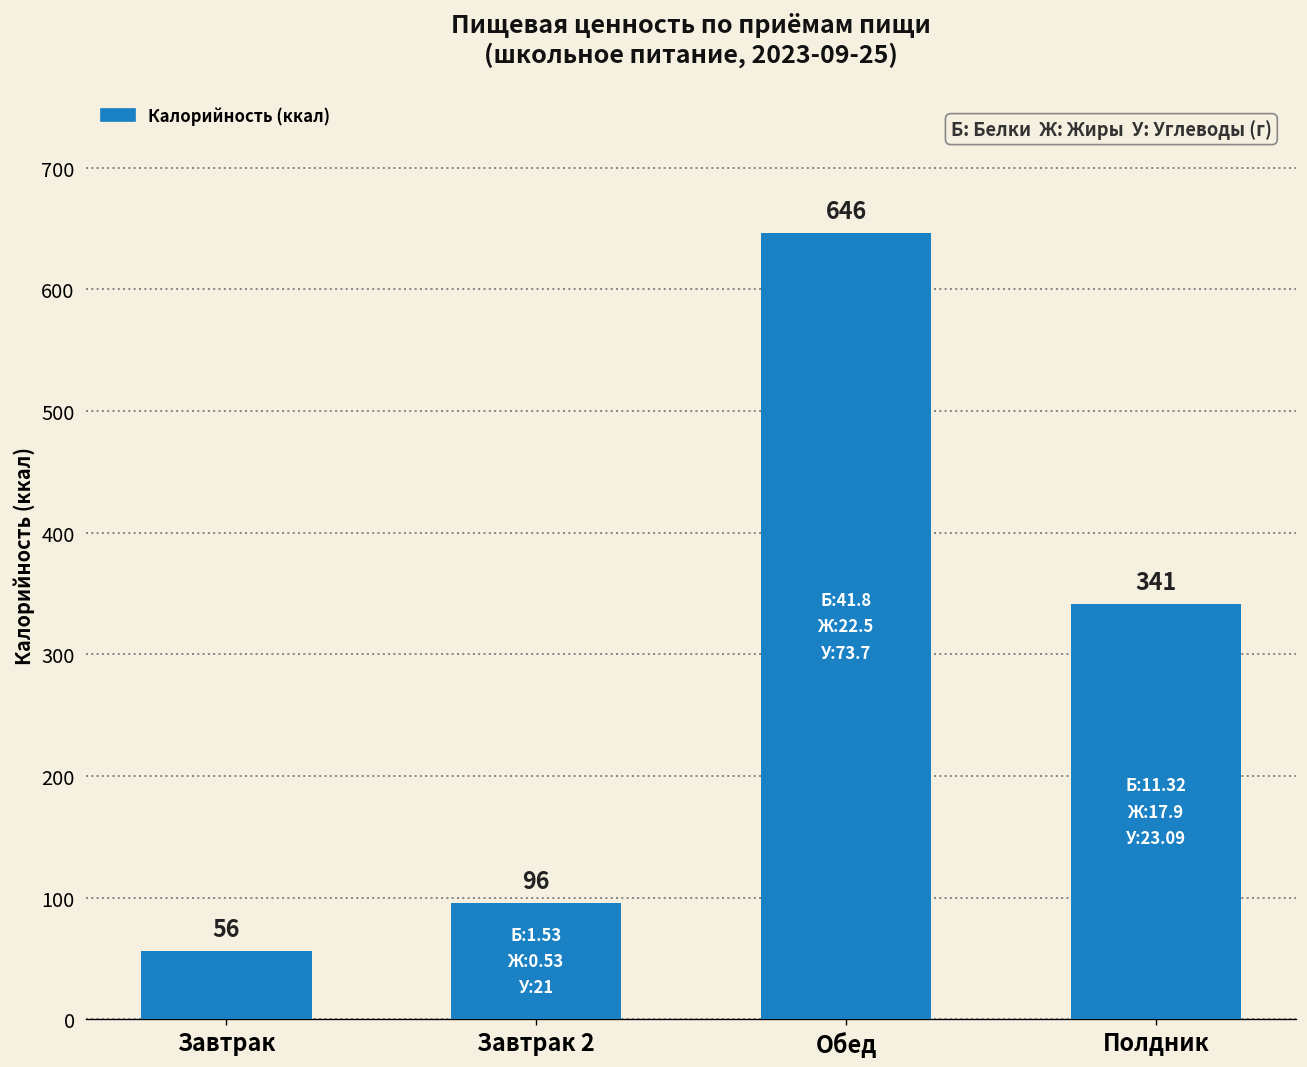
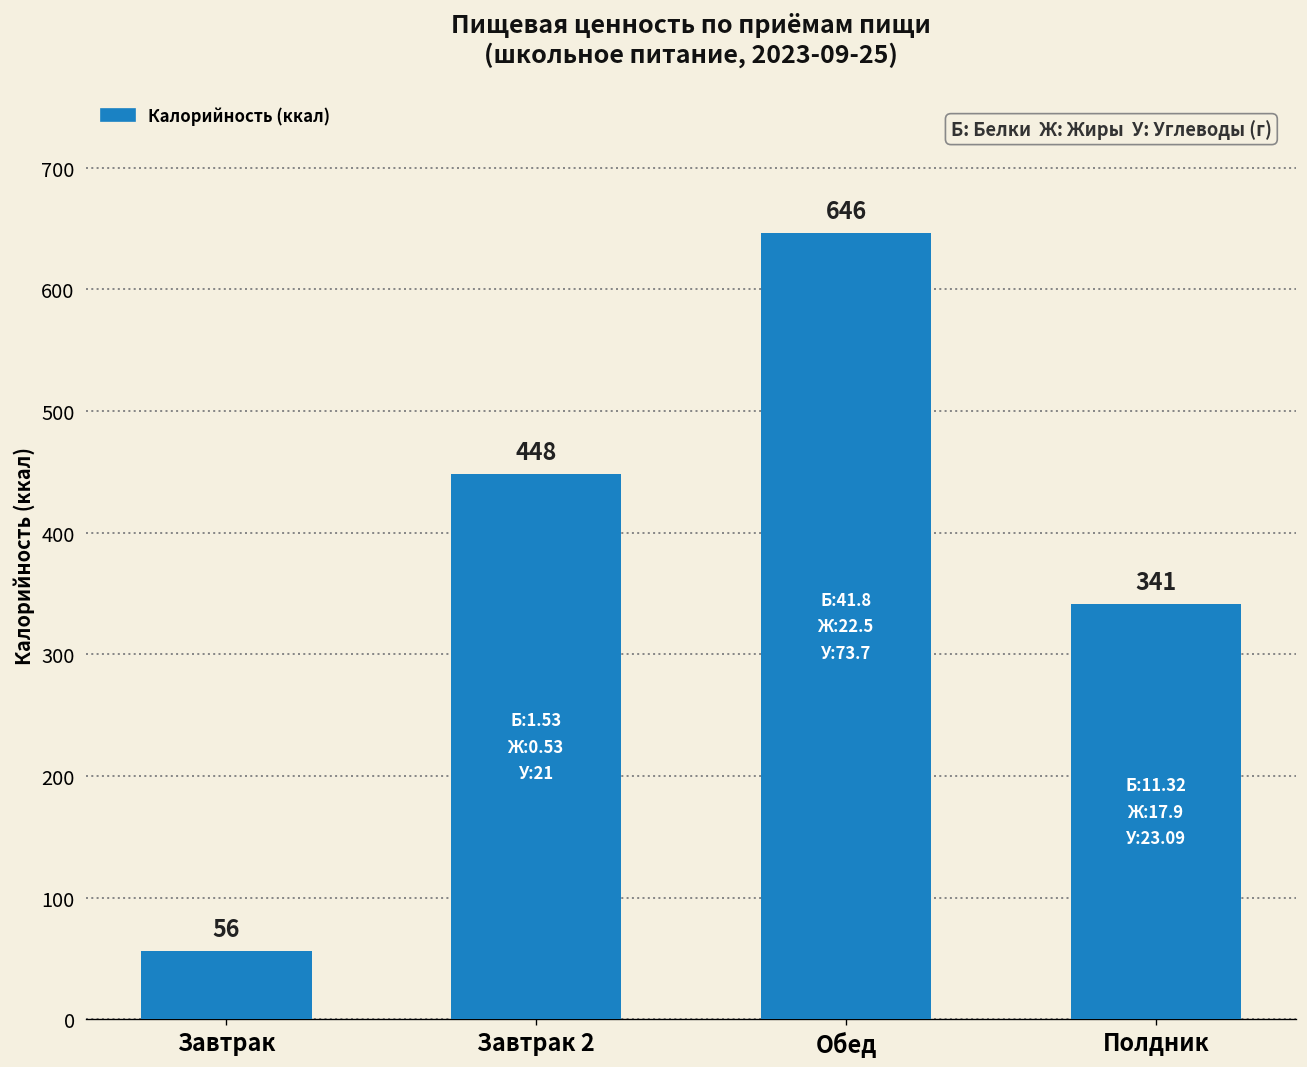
Завтрак 2: 96 -> 448
